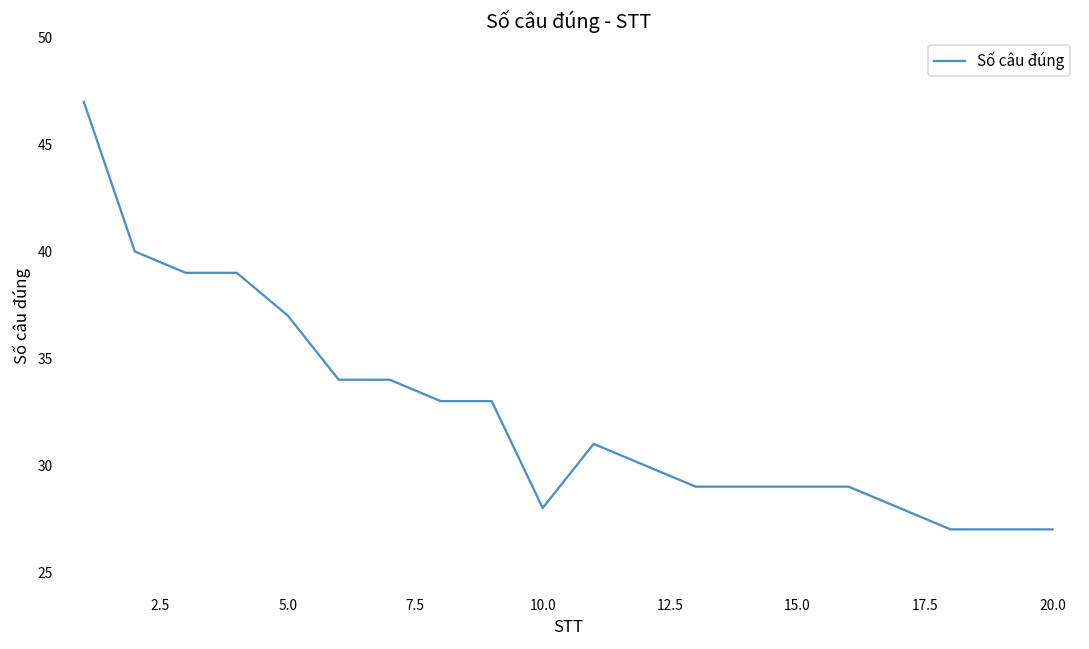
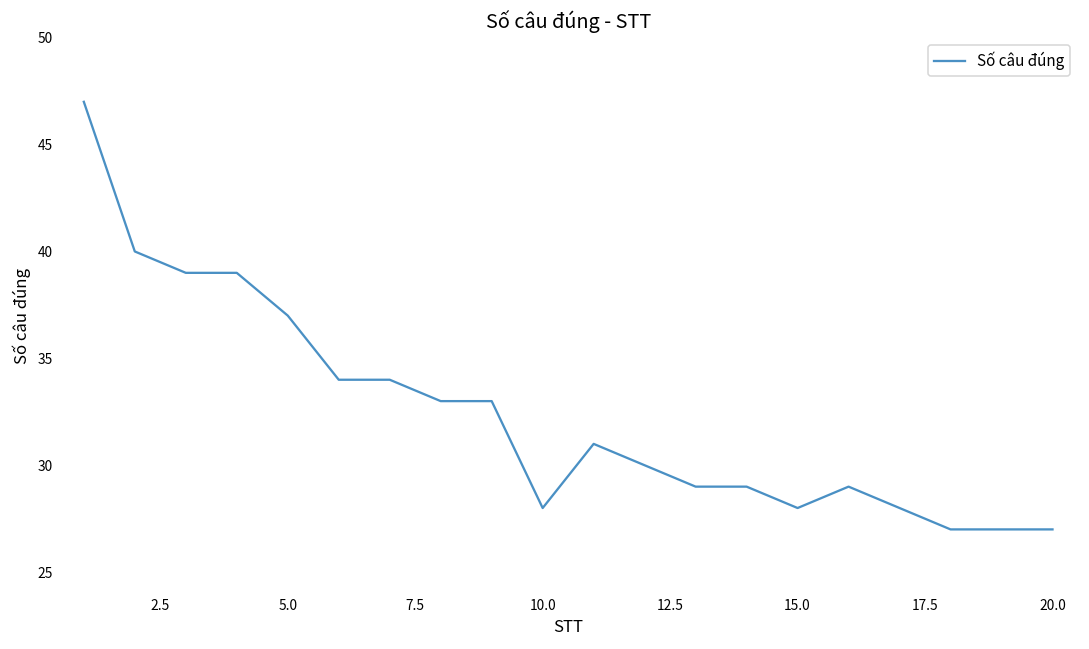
15.0: 29 -> 28
